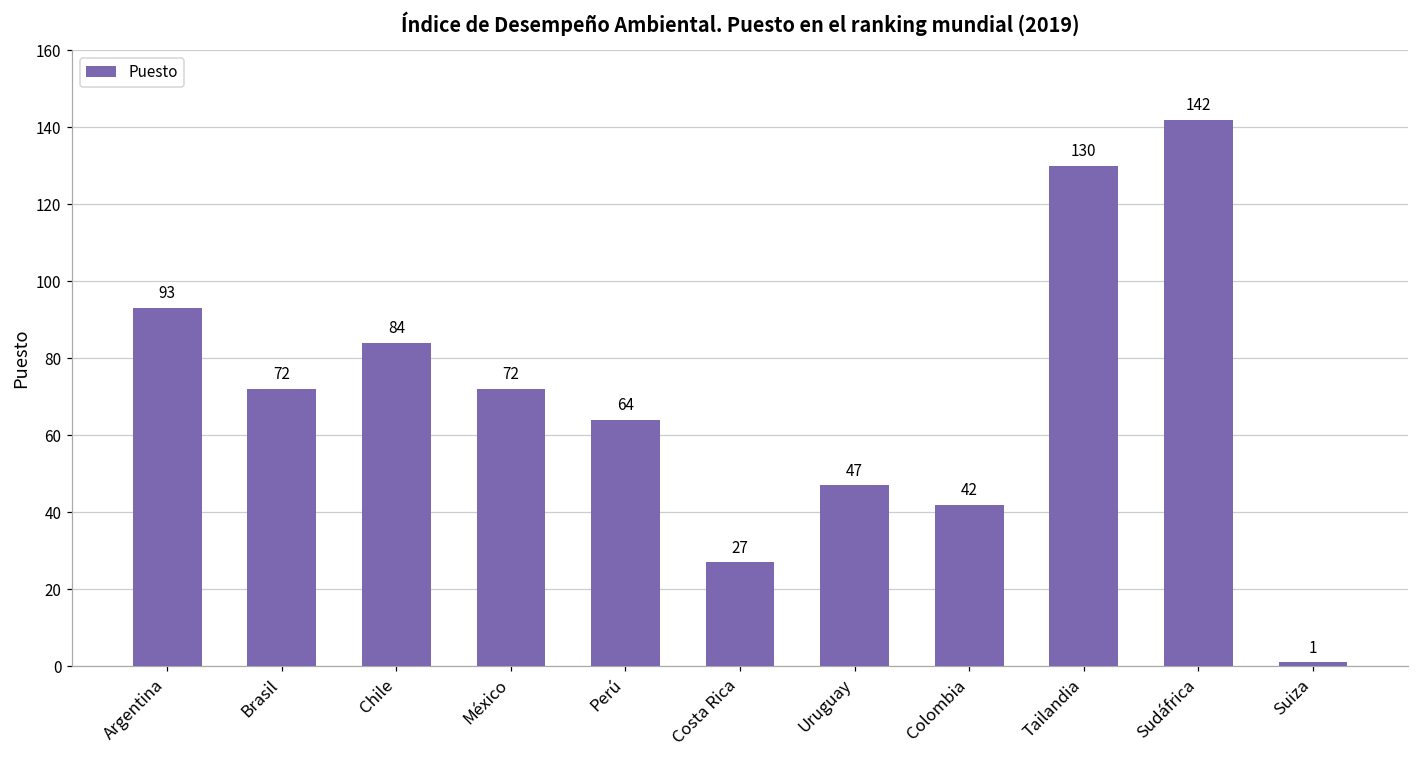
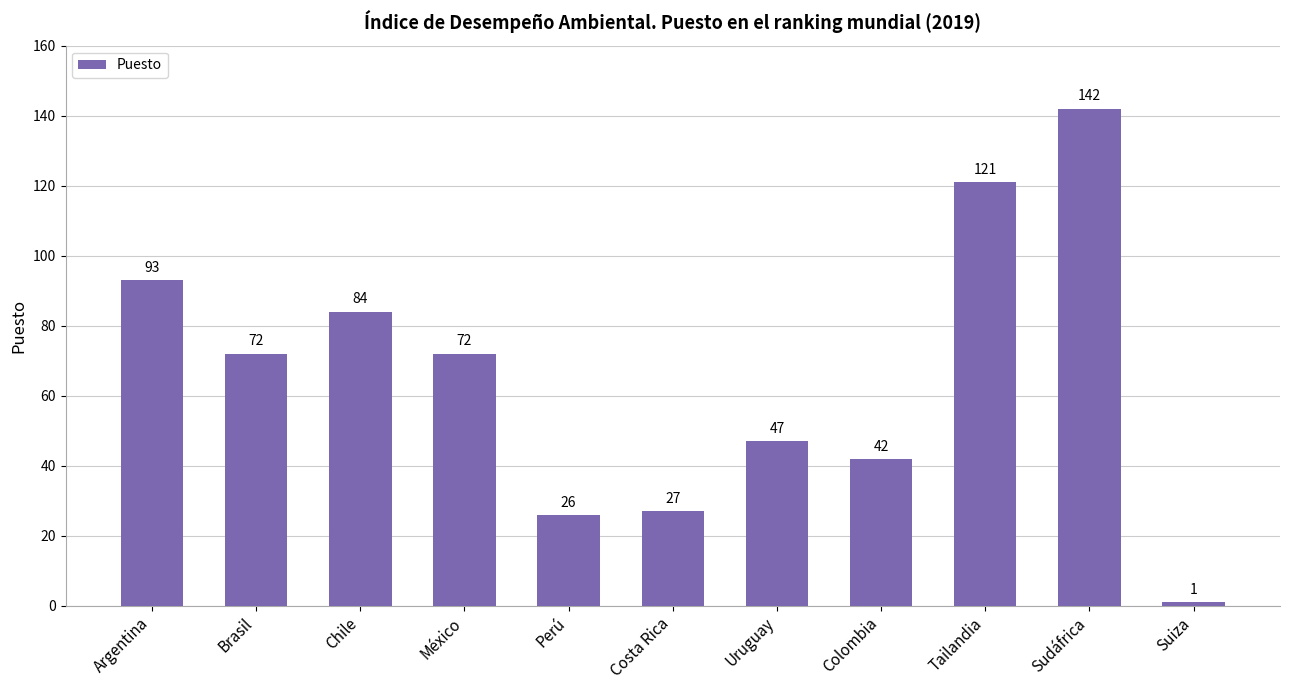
Perú: 64 -> 26
Tailandia: 130 -> 121
